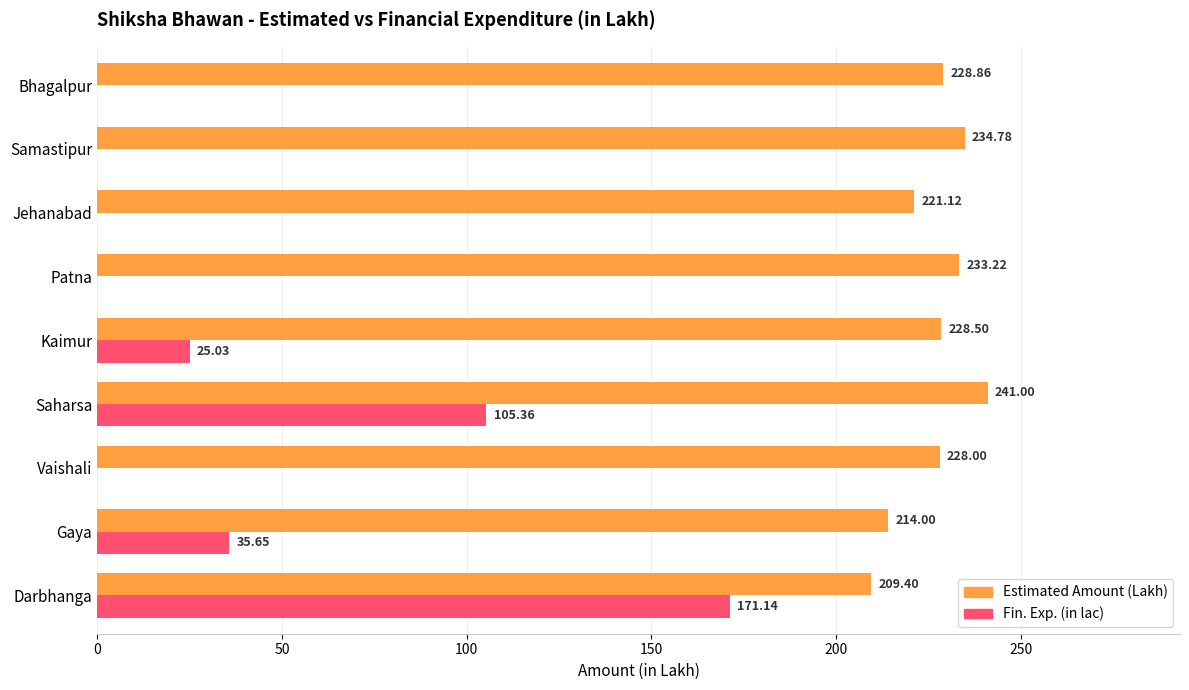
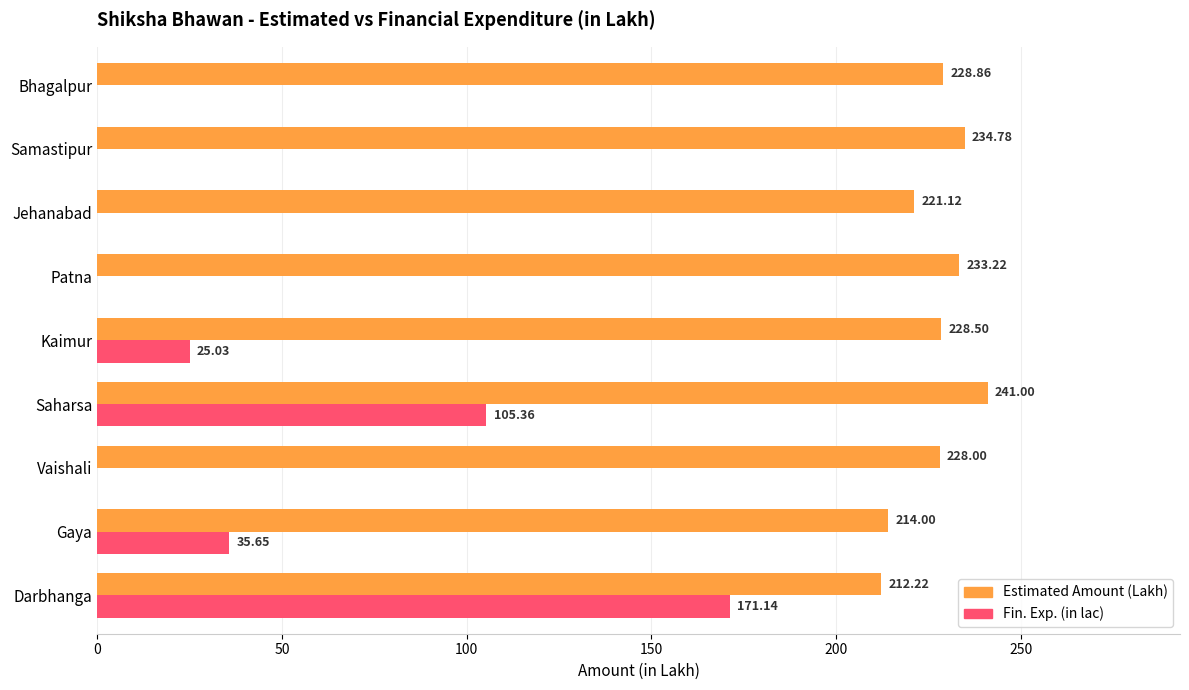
Estimated Amount (Lakh), Darbhanga: 209.40 -> 212.22
